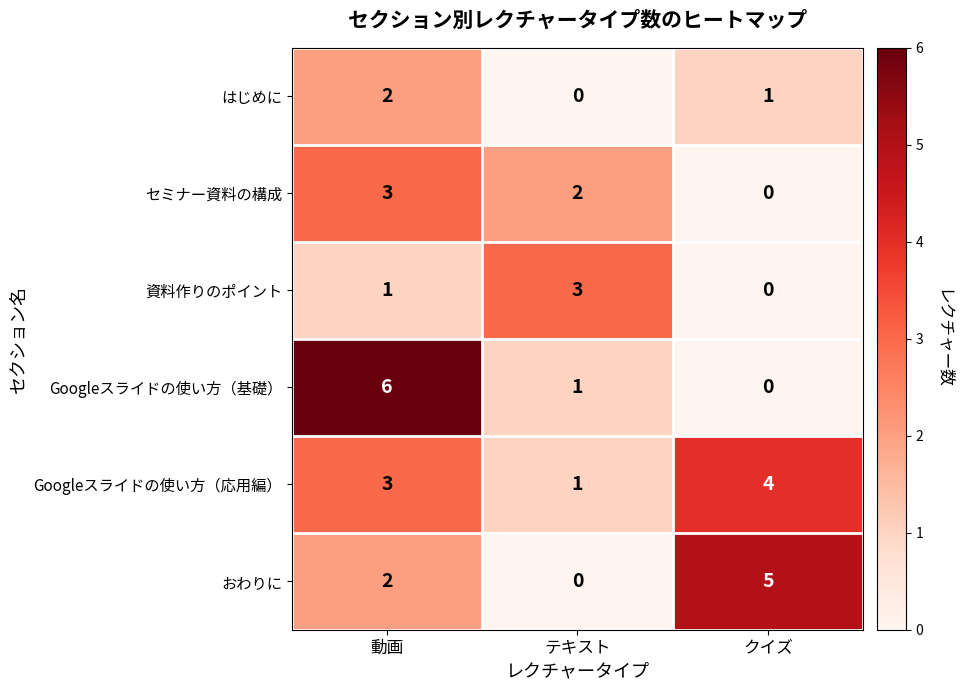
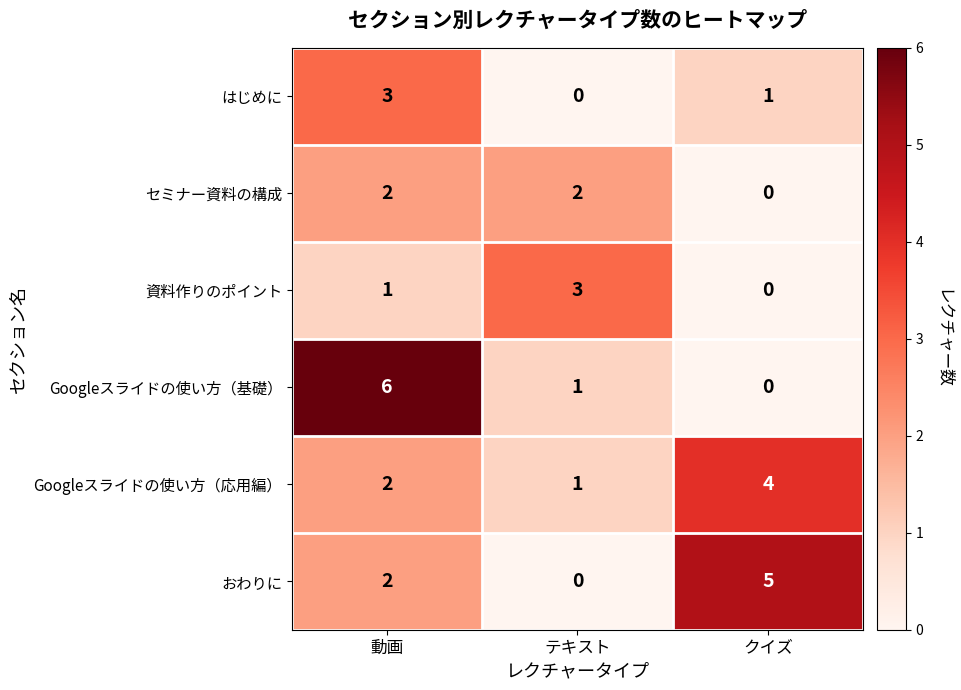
はじめに, 動画: 2 -> 3
セミナー資料の構成, 動画: 3 -> 2
Googleスライドの使い方（応用編）, 動画: 3 -> 2
